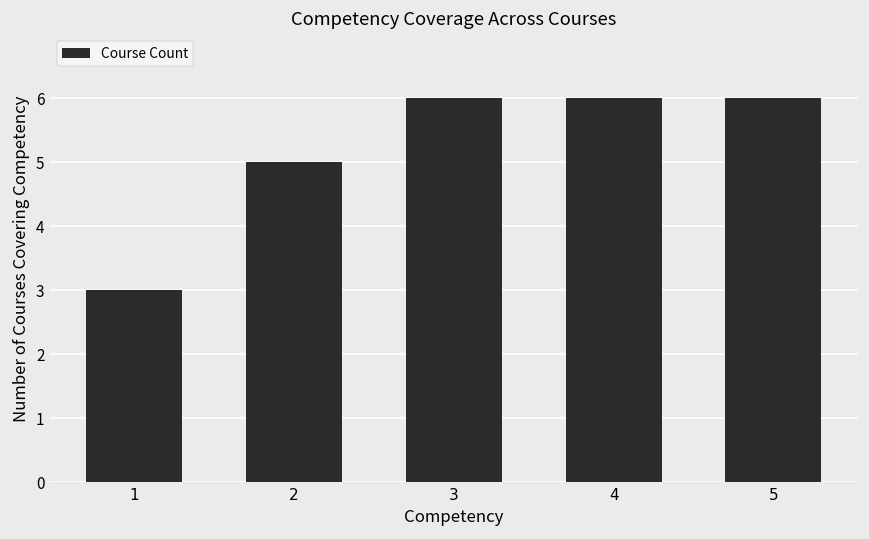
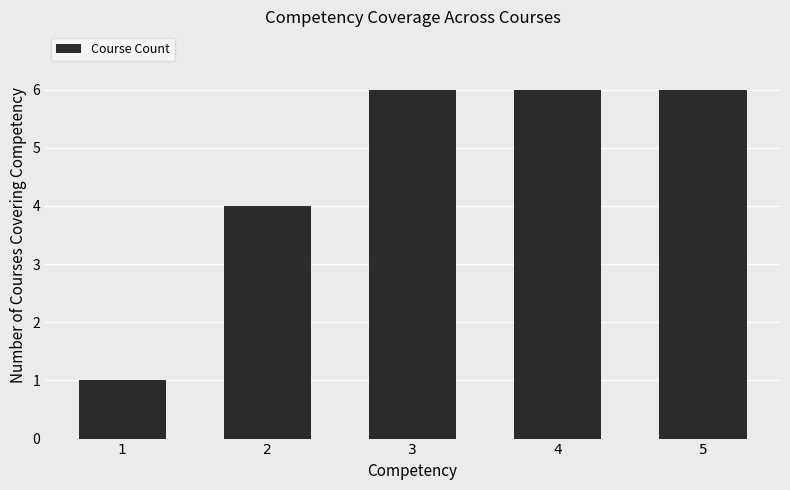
1: 3 -> 1
2: 5 -> 4
